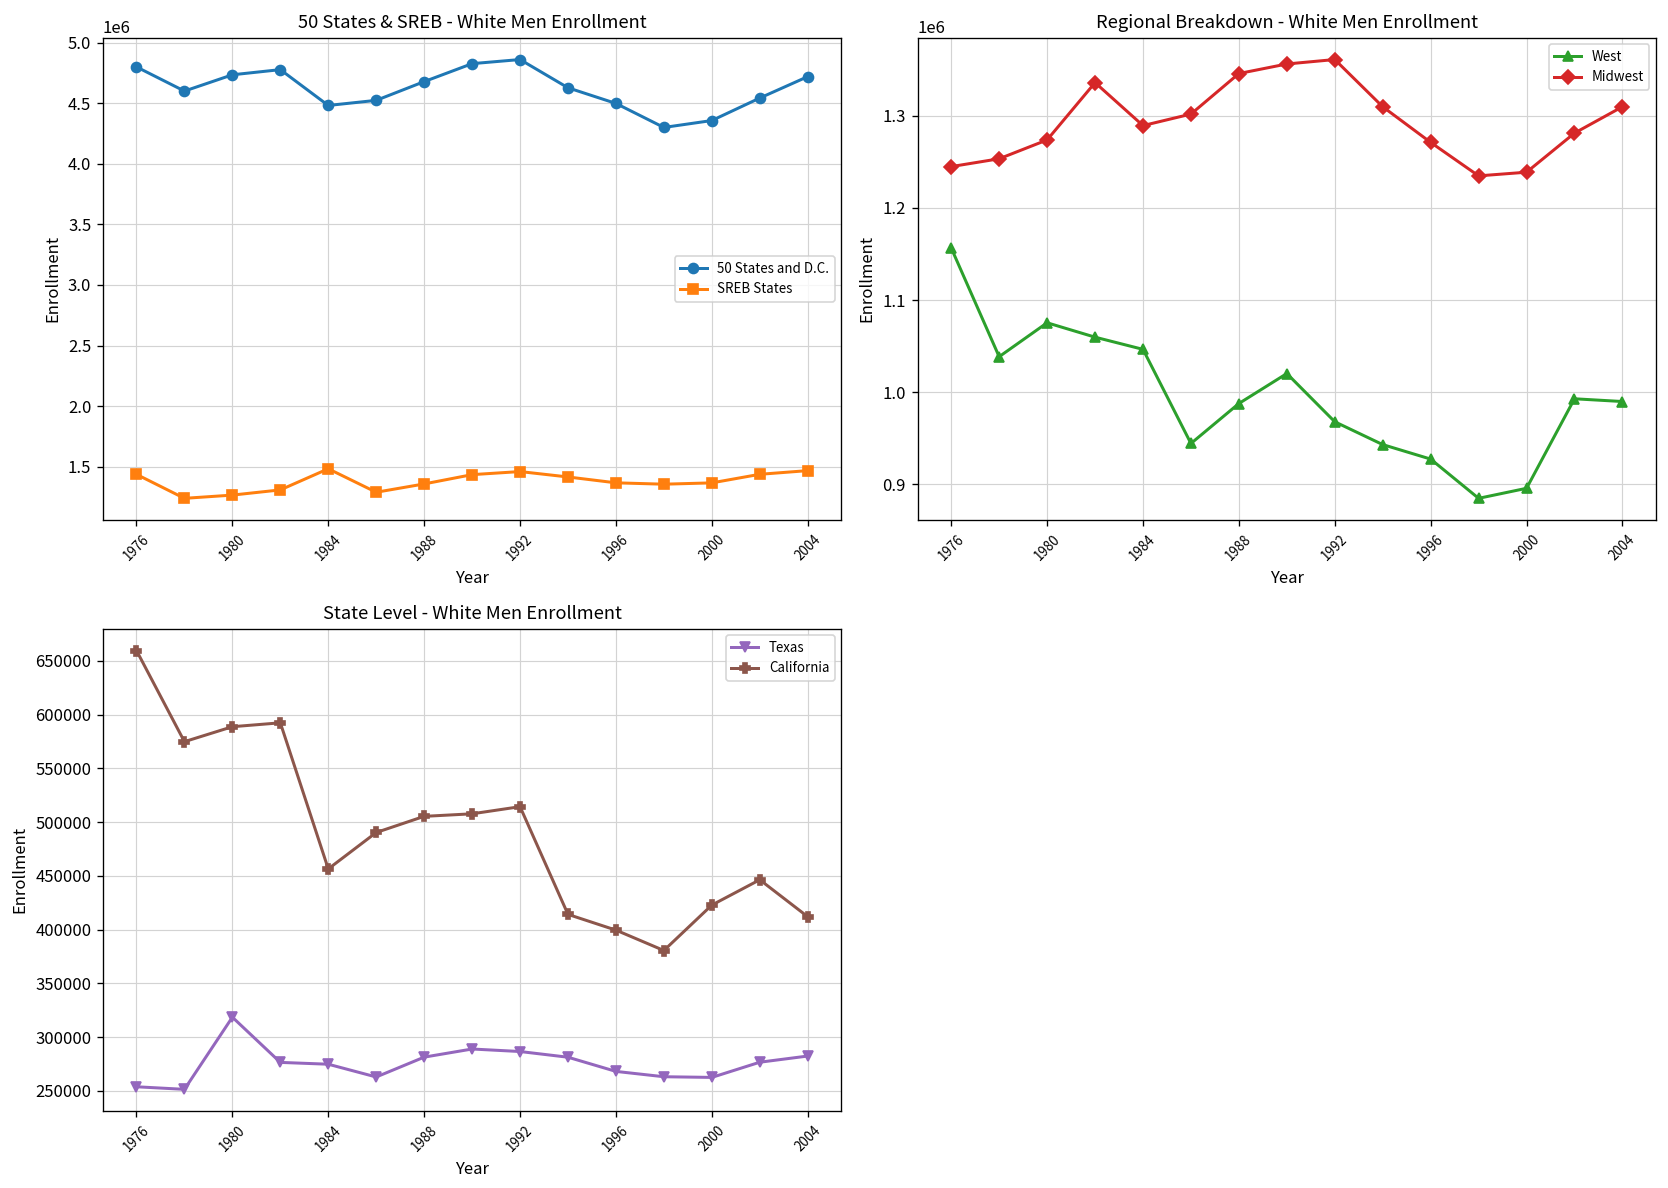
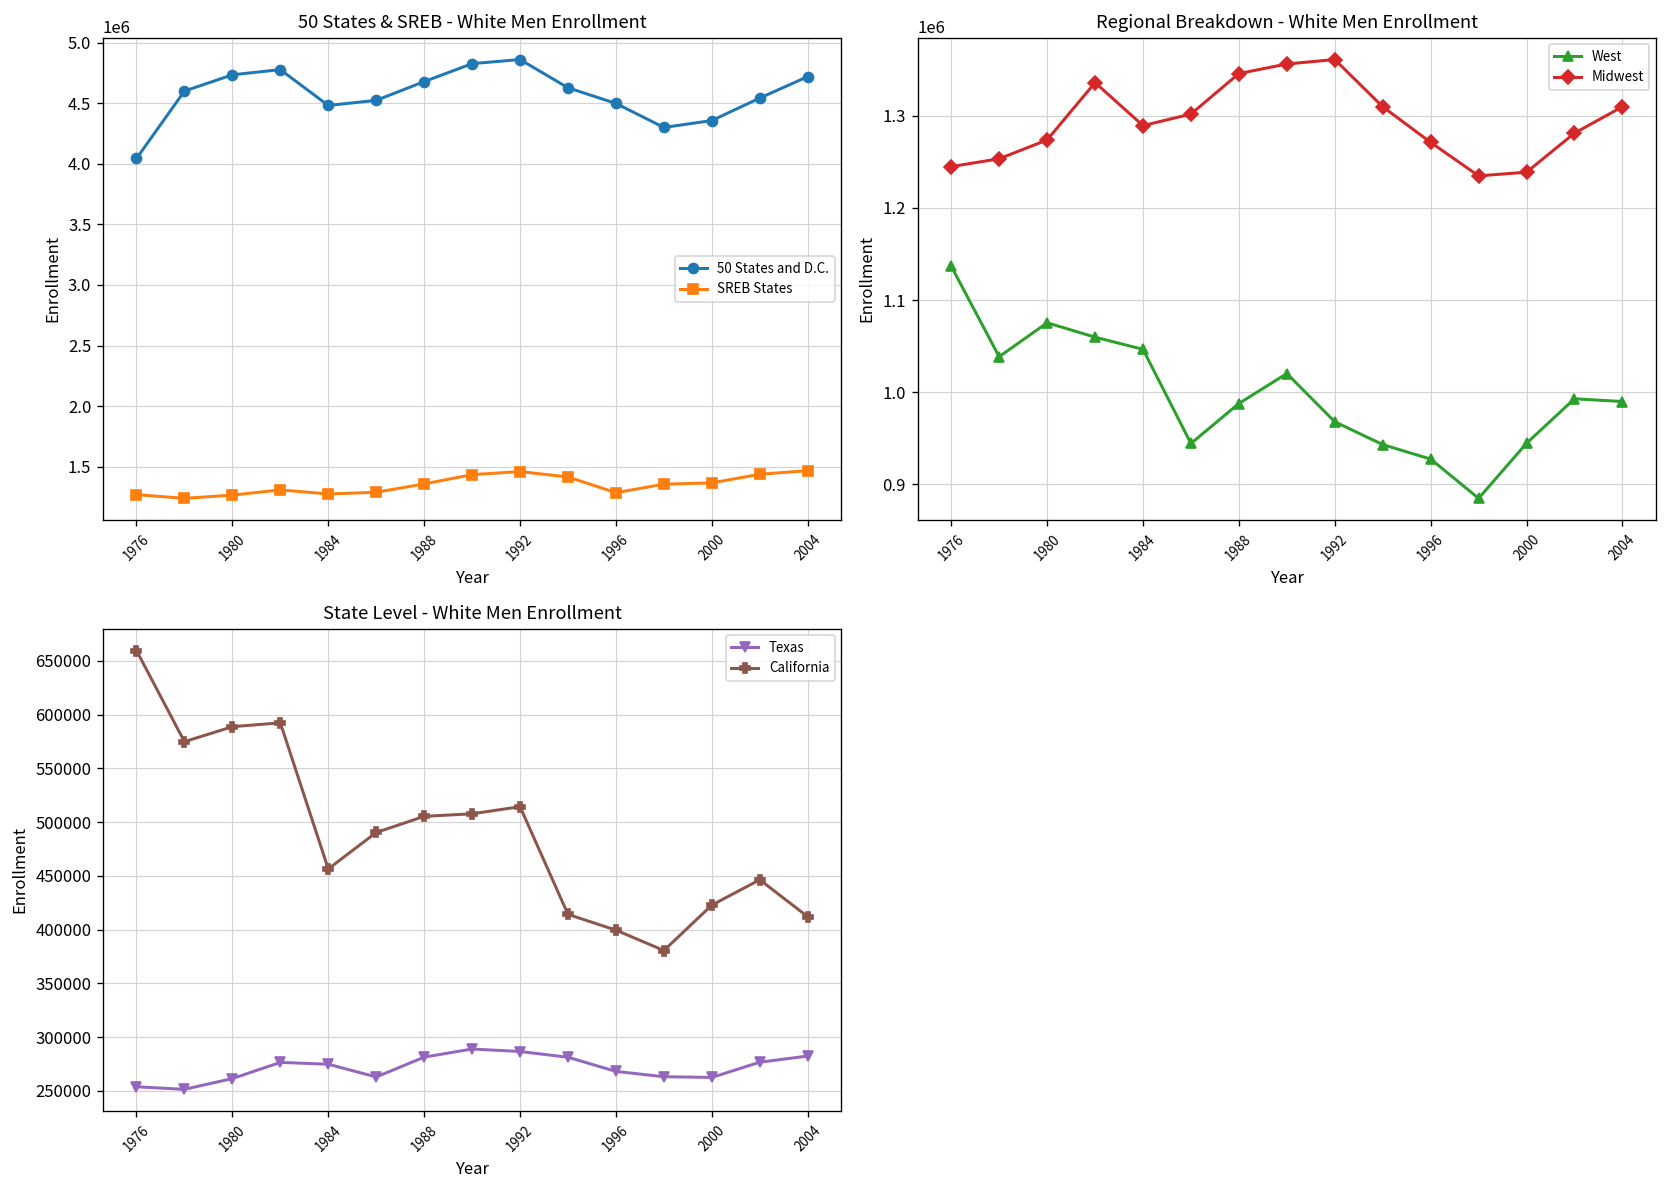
50 States & SREB - White Men Enrollment, 50 States and D.C., 1976: 4800000 -> 4040000
50 States & SREB - White Men Enrollment, SREB States, 1976: 1440000 -> 1270000
50 States & SREB - White Men Enrollment, SREB States, 1984: 1480000 -> 1270000
50 States & SREB - White Men Enrollment, SREB States, 1996: 1370000 -> 1290000
Regional Breakdown - White Men Enrollment, West, 1976: 1160000 -> 1140000
Regional Breakdown - White Men Enrollment, West, 2000: 900000 -> 940000
State Level - White Men Enrollment, Texas, 1980: 320000 -> 260000
